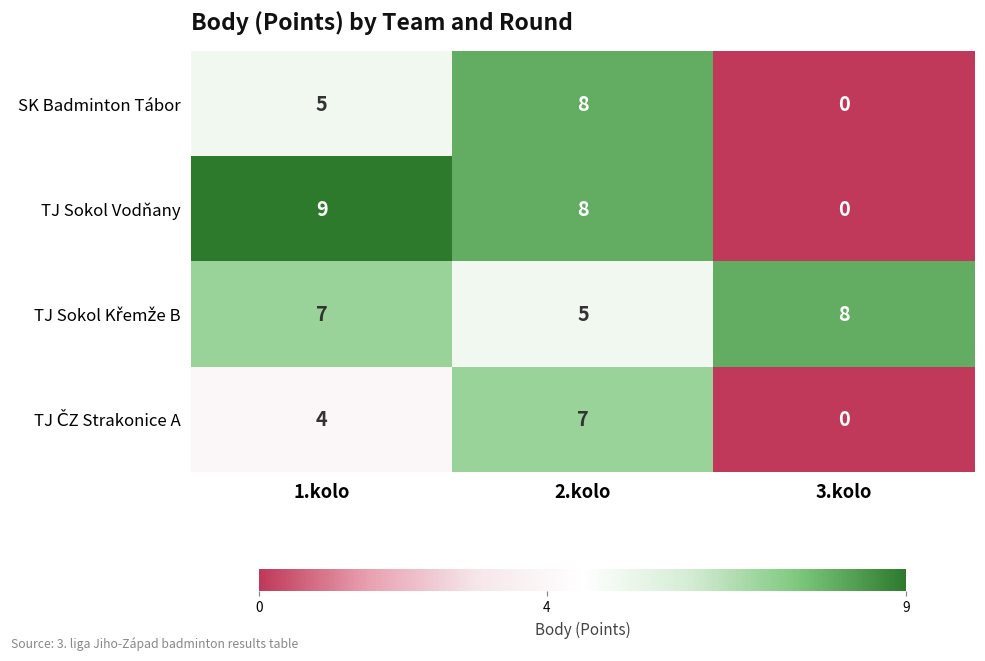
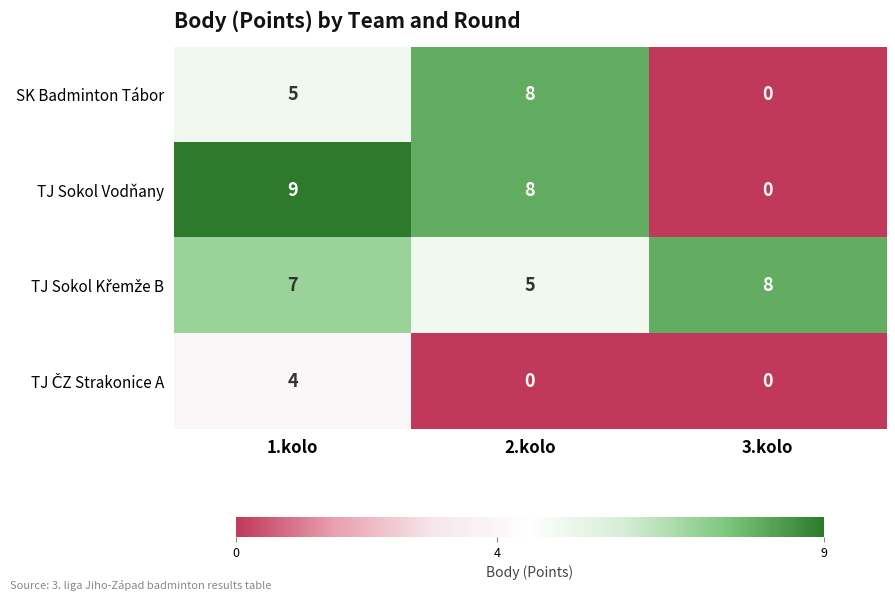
TJ ČZ Strakonice A, 2.kolo: 7 -> 0
